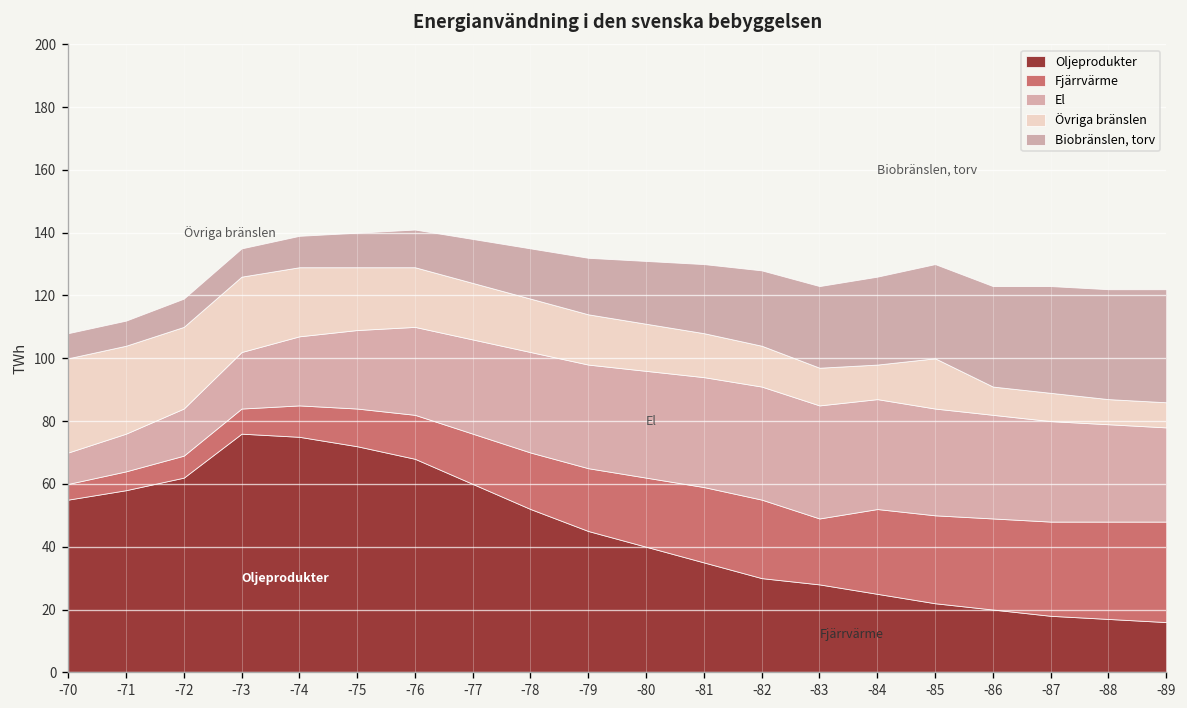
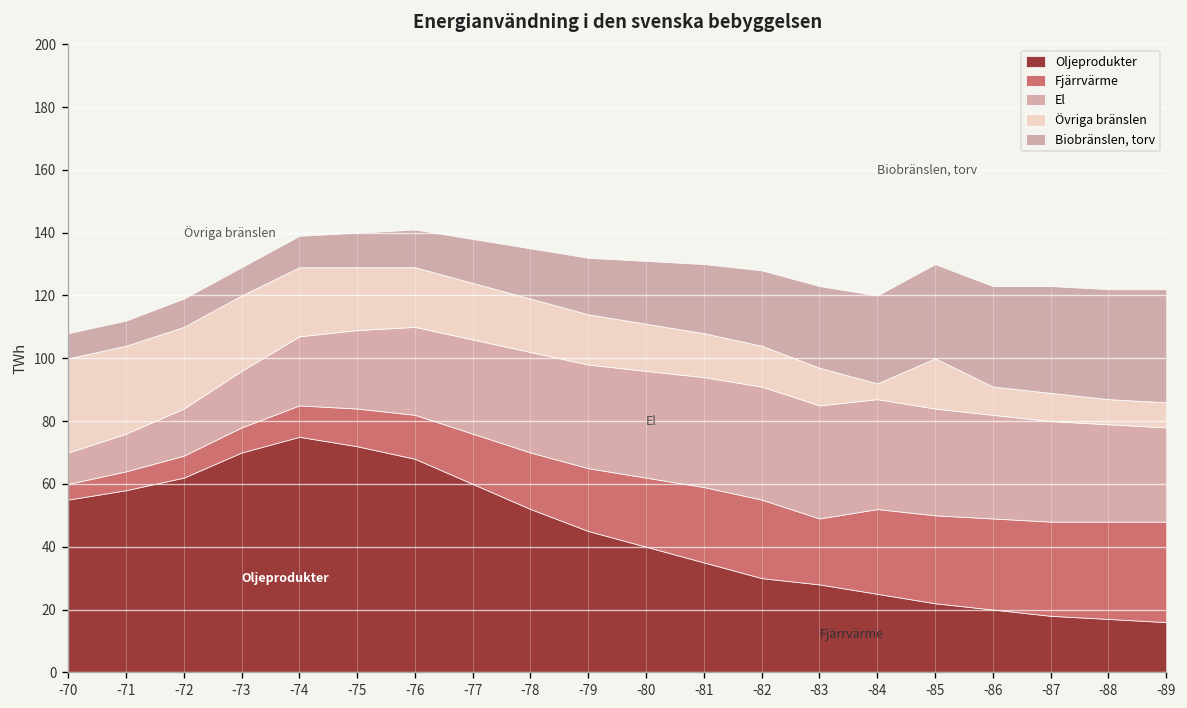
Oljeprodukter, -73: 76 -> 70
Övriga bränslen, -84: 11 -> 5
